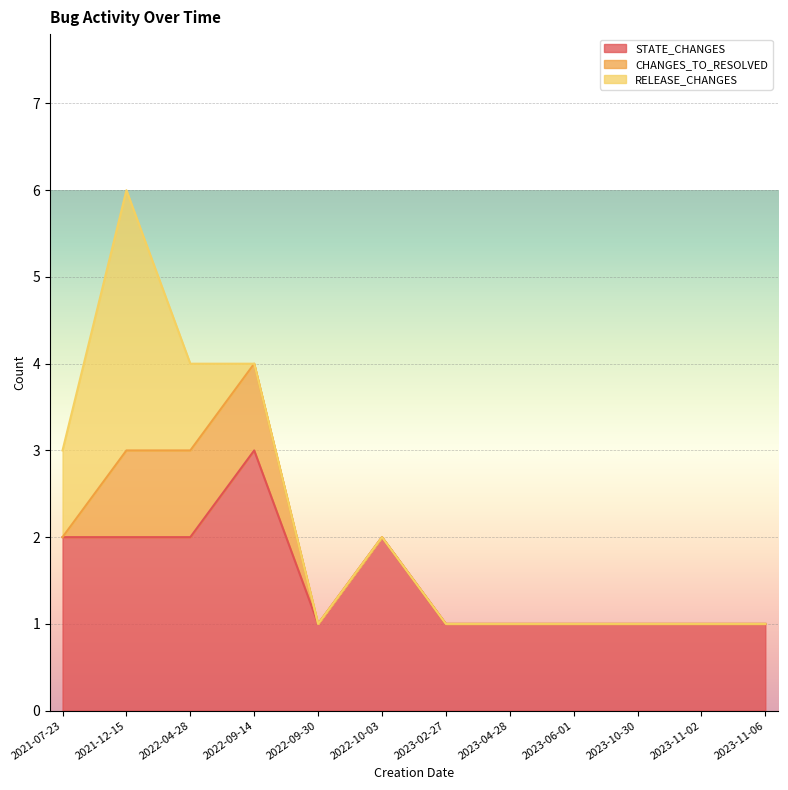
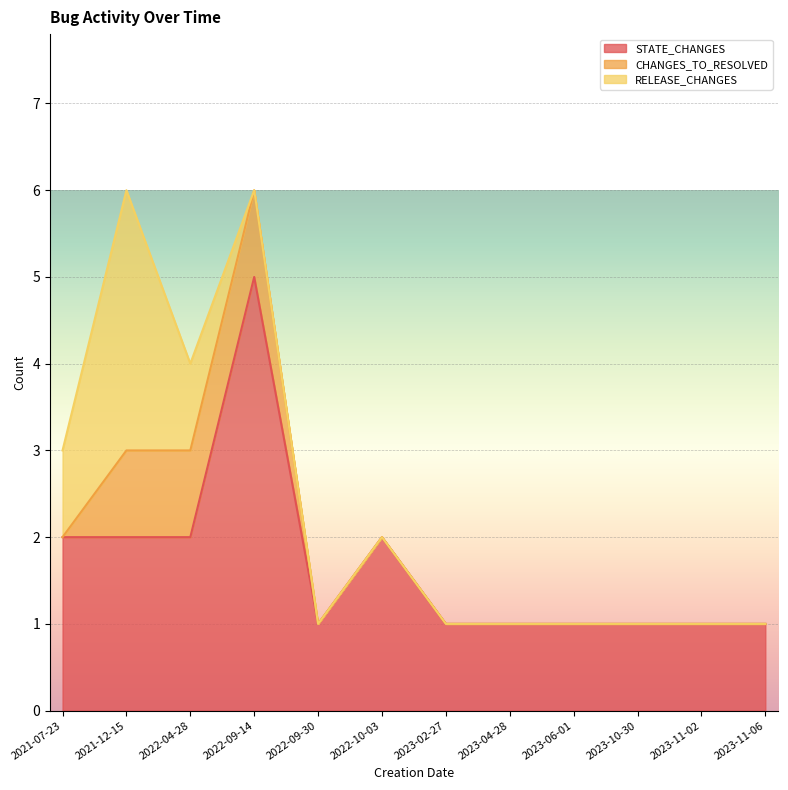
STATE_CHANGES, 2022-09-14: 3 -> 5
